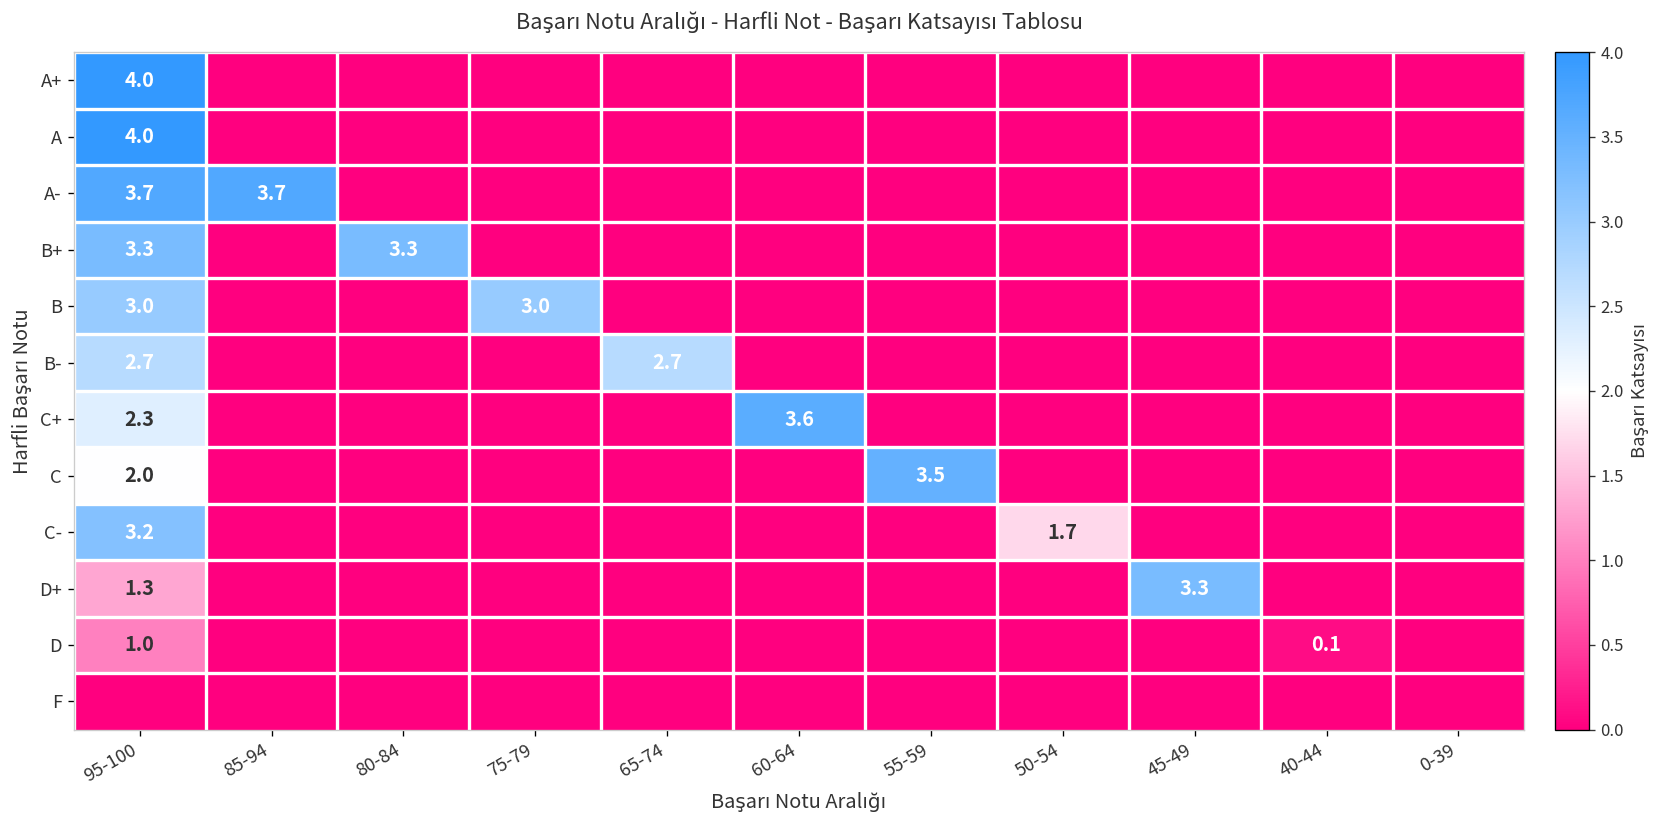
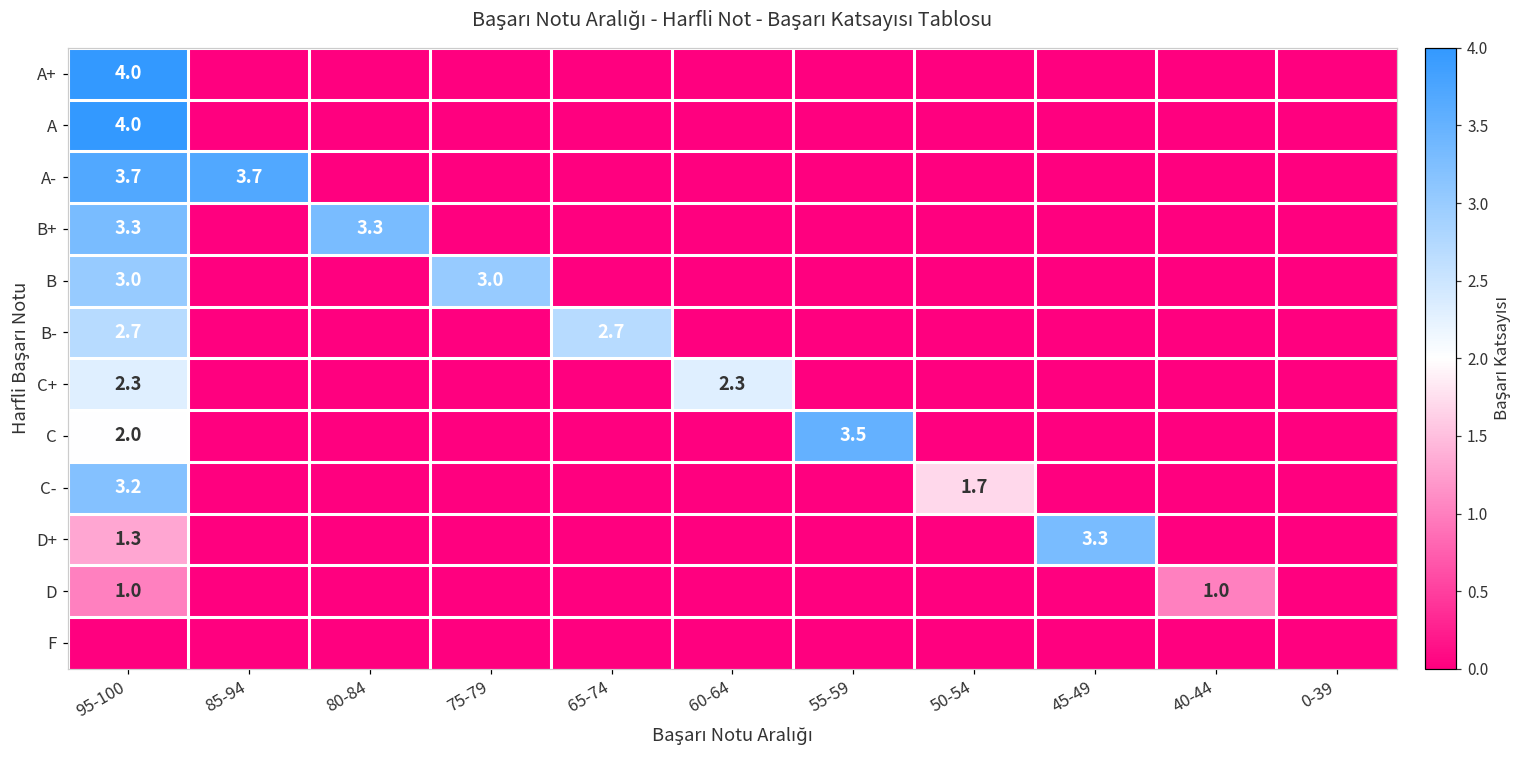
C+, 60-64: 3.6 -> 2.3
D, 40-44: 0.1 -> 1.0
